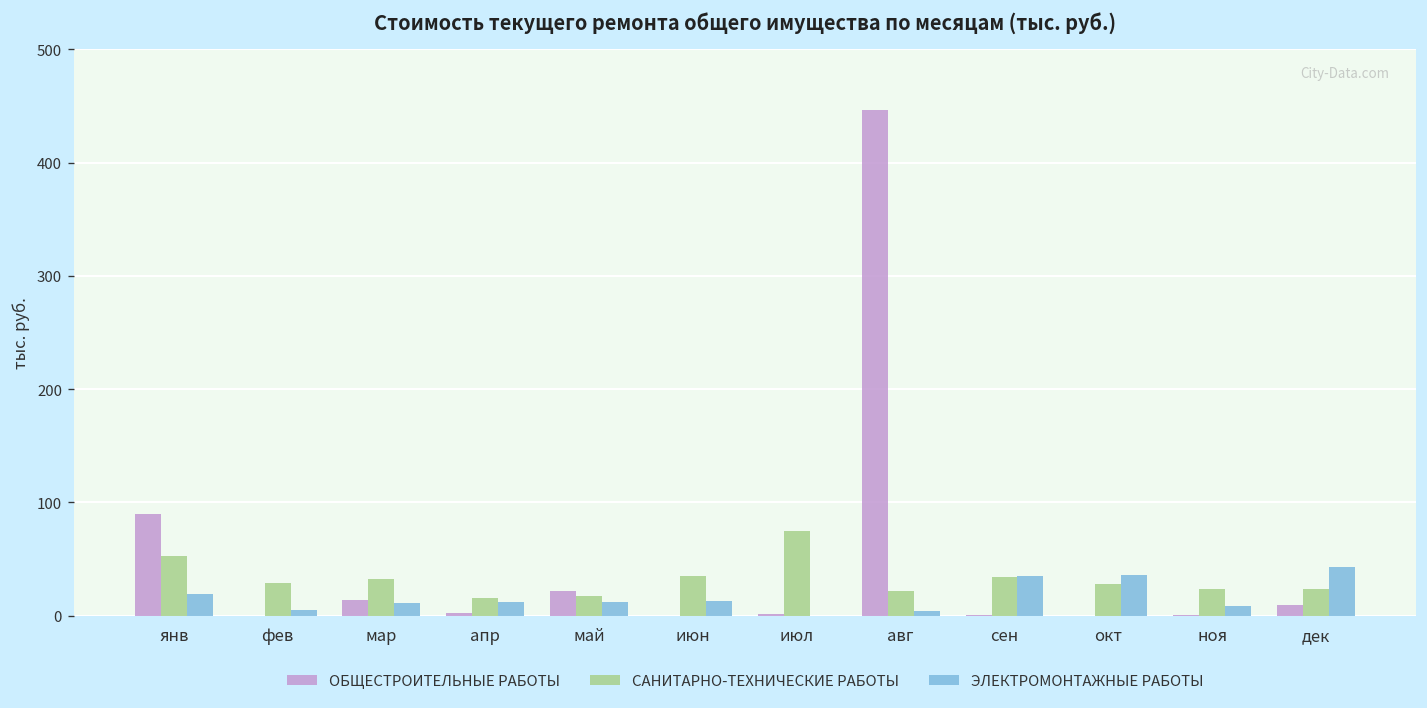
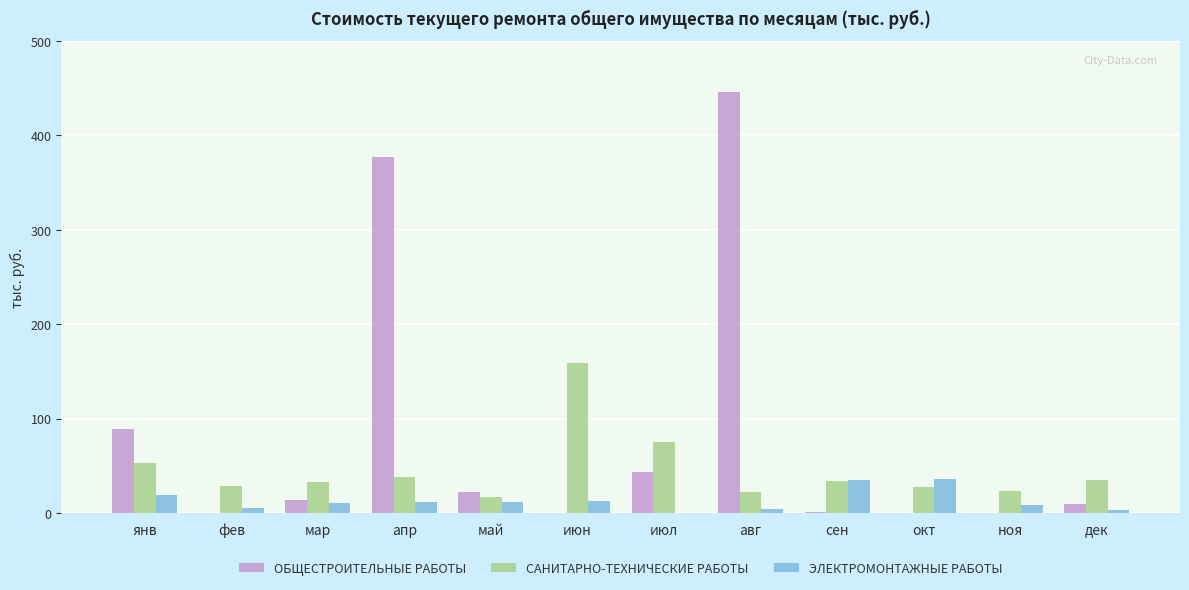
ОБЩЕСТРОИТЕЛЬНЫЕ РАБОТЫ, апр: 0 -> 380
САНИТАРНО-ТЕХНИЧЕСКИЕ РАБОТЫ, апр: 20 -> 40
САНИТАРНО-ТЕХНИЧЕСКИЕ РАБОТЫ, июн: 30 -> 160
ОБЩЕСТРОИТЕЛЬНЫЕ РАБОТЫ, июл: 0 -> 40
САНИТАРНО-ТЕХНИЧЕСКИЕ РАБОТЫ, дек: 20 -> 30
ЭЛЕКТРОМОНТАЖНЫЕ РАБОТЫ, дек: 40 -> 0
